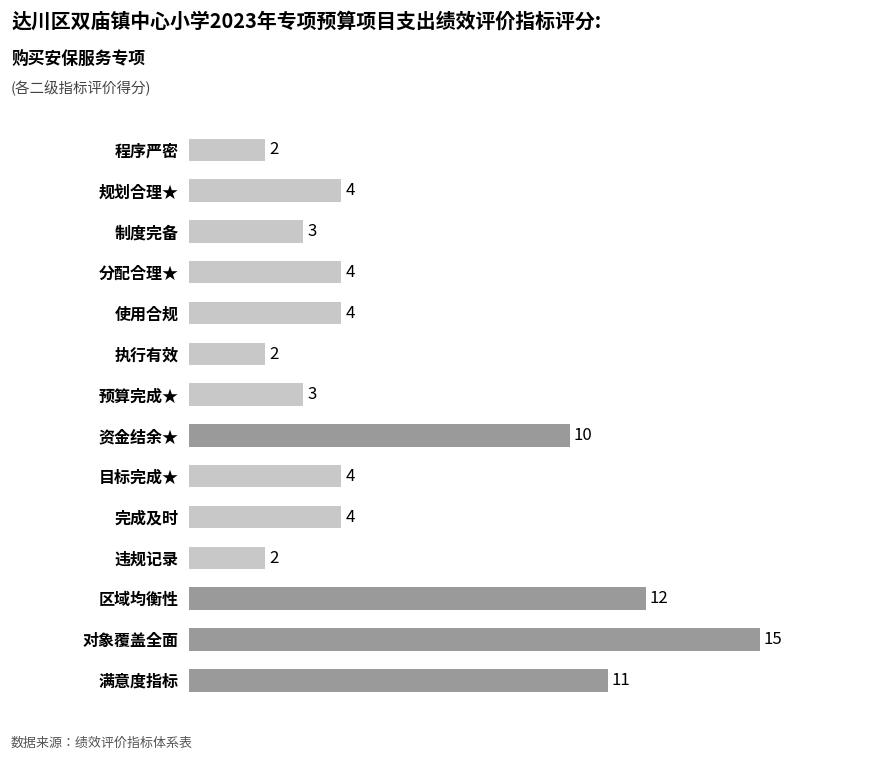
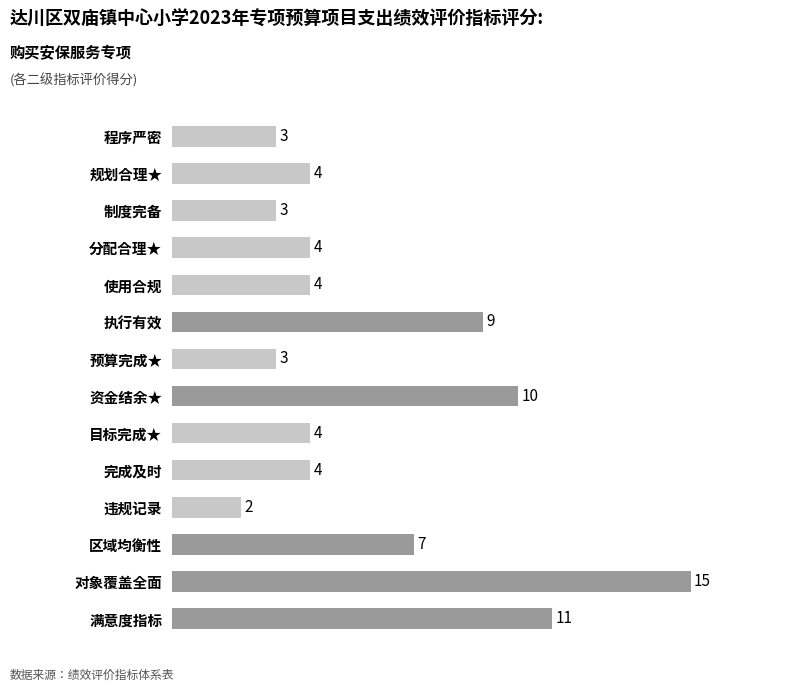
程序严密: 2 -> 3
执行有效: 2 -> 9
区域均衡性: 12 -> 7
